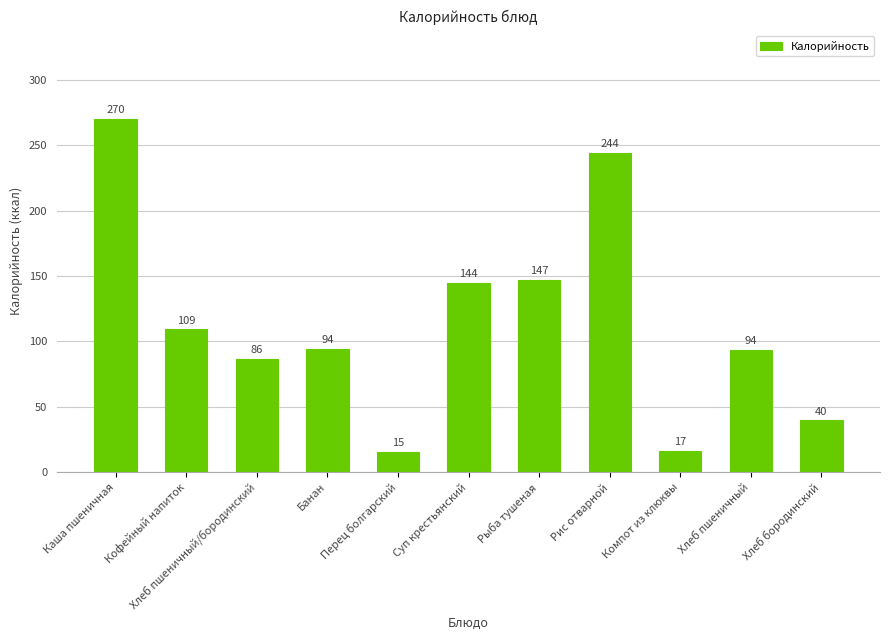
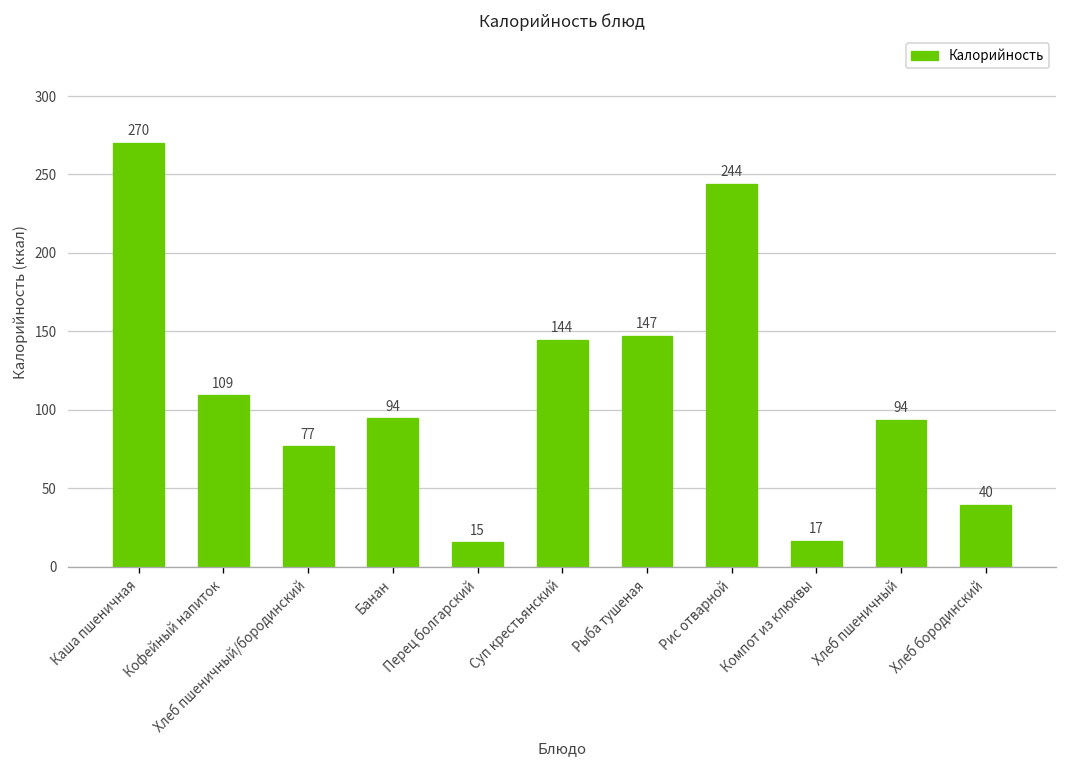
Хлеб пшеничный/бородинский: 86 -> 77
